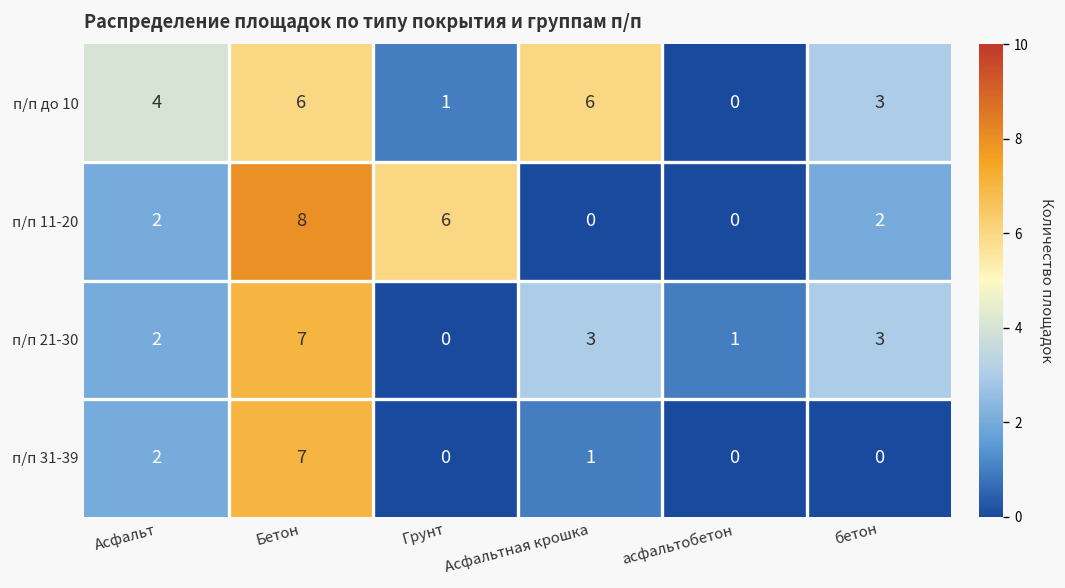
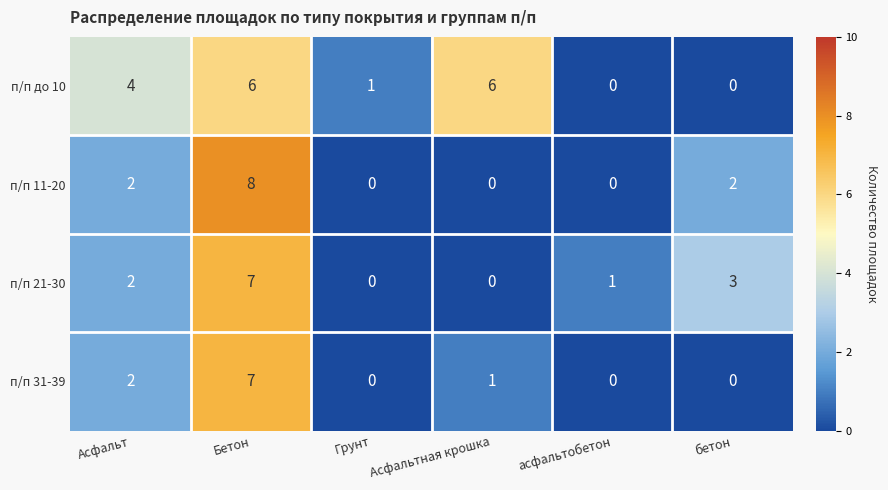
п/п до 10, бетон: 3 -> 0
п/п 11-20, Грунт: 6 -> 0
п/п 21-30, Асфальтная крошка: 3 -> 0
